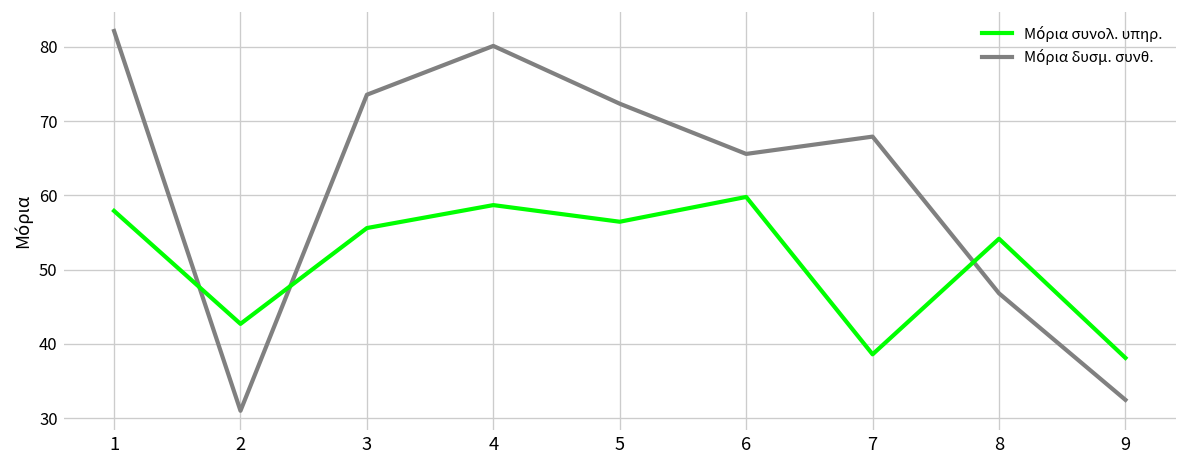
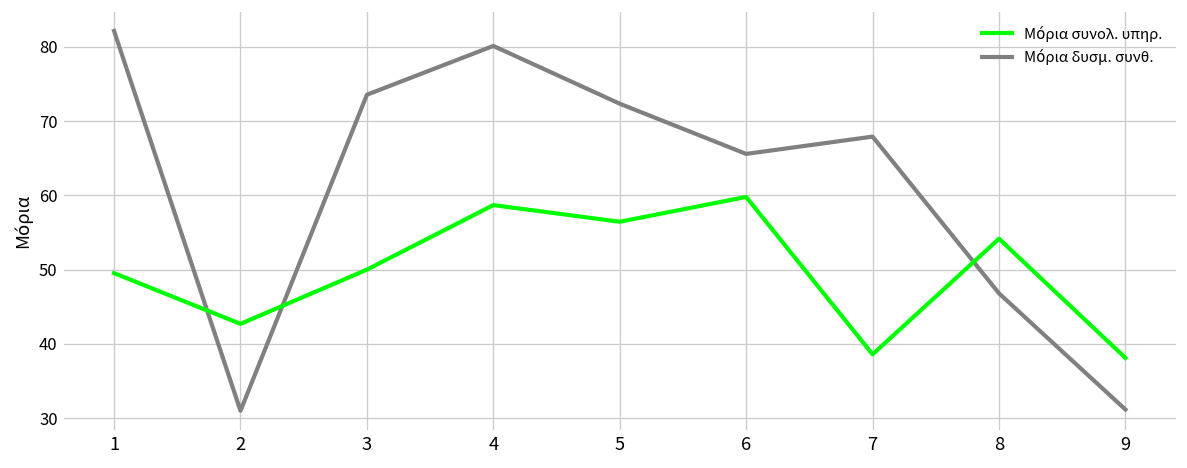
Μόρια συνολ. υπηρ., 1: 58 -> 50
Μόρια συνολ. υπηρ., 3: 56 -> 50
Μόρια δυσμ. συνθ., 9: 32 -> 31
